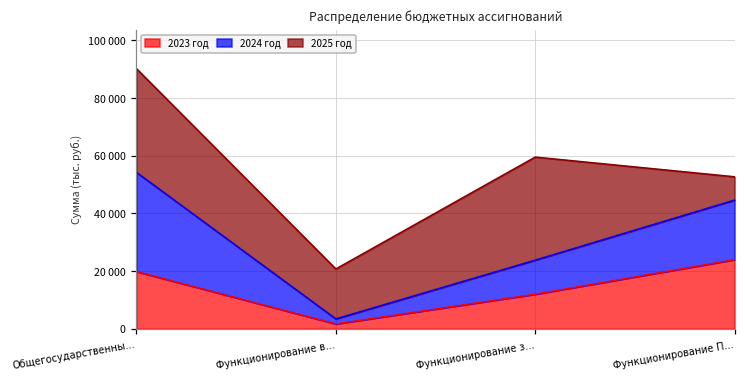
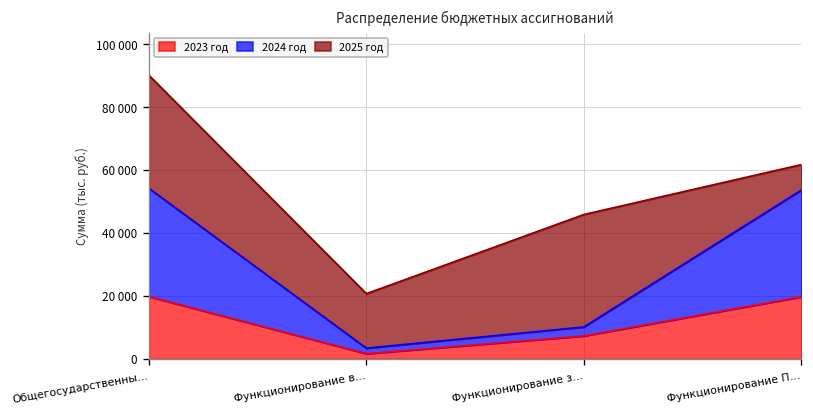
2023 год, Функционирование з…: 12000 -> 7000
2024 год, Функционирование з…: 12000 -> 3000
2023 год, Функционирование П…: 24000 -> 20000
2024 год, Функционирование П…: 21000 -> 34000
